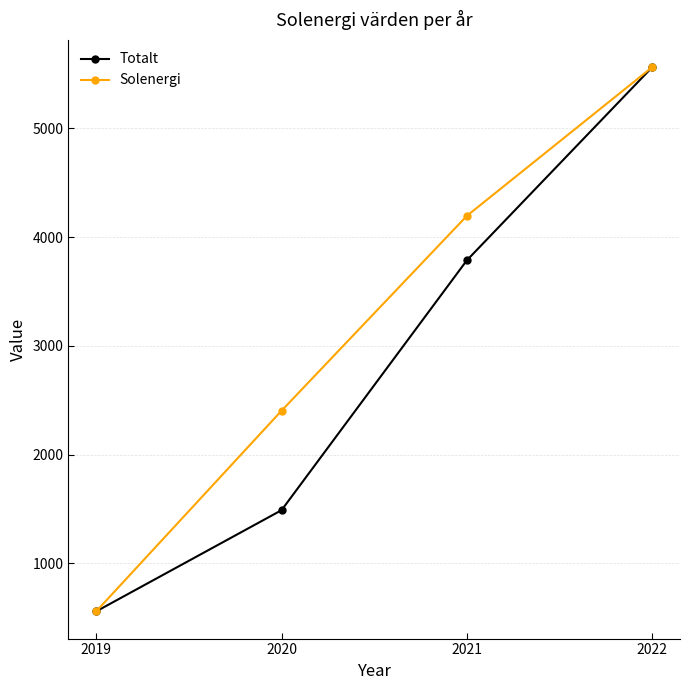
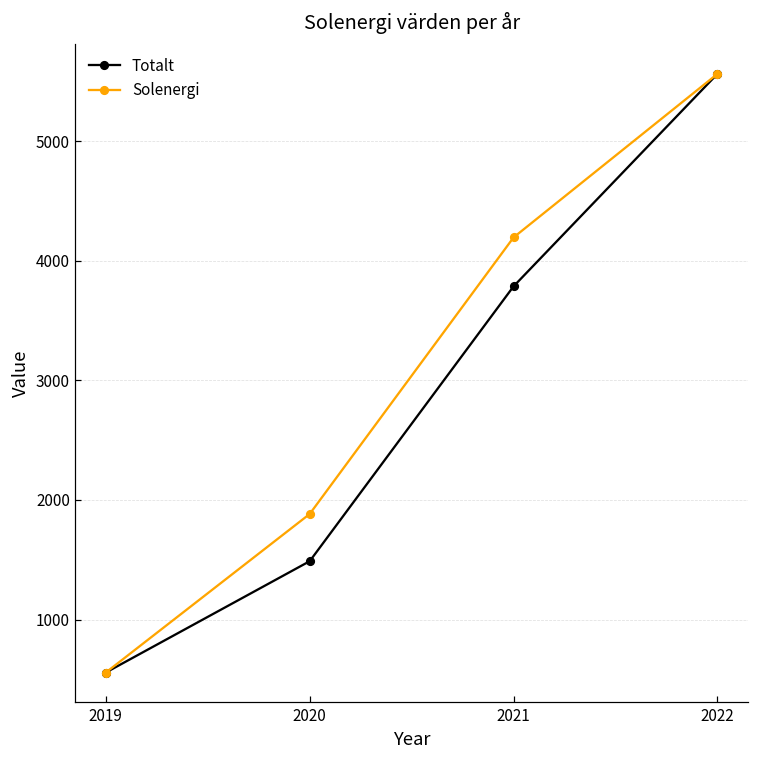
Solenergi, 2020: 2400 -> 1880
